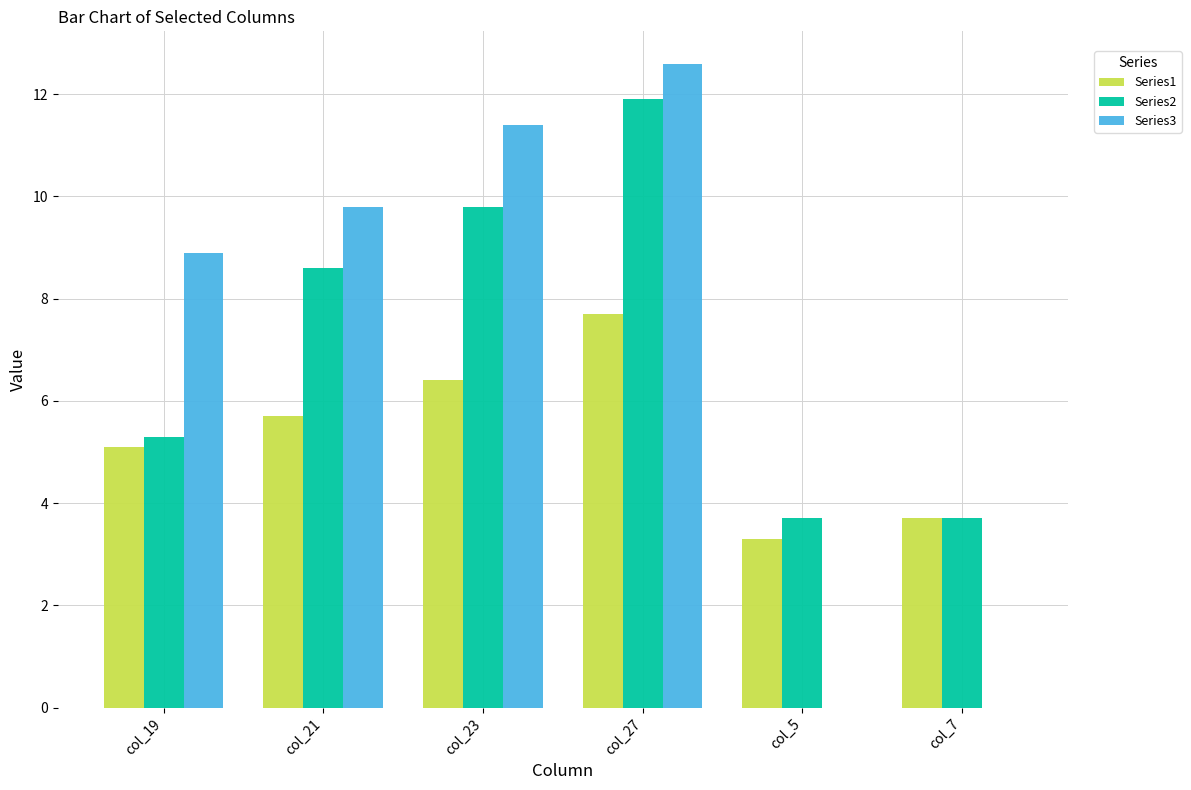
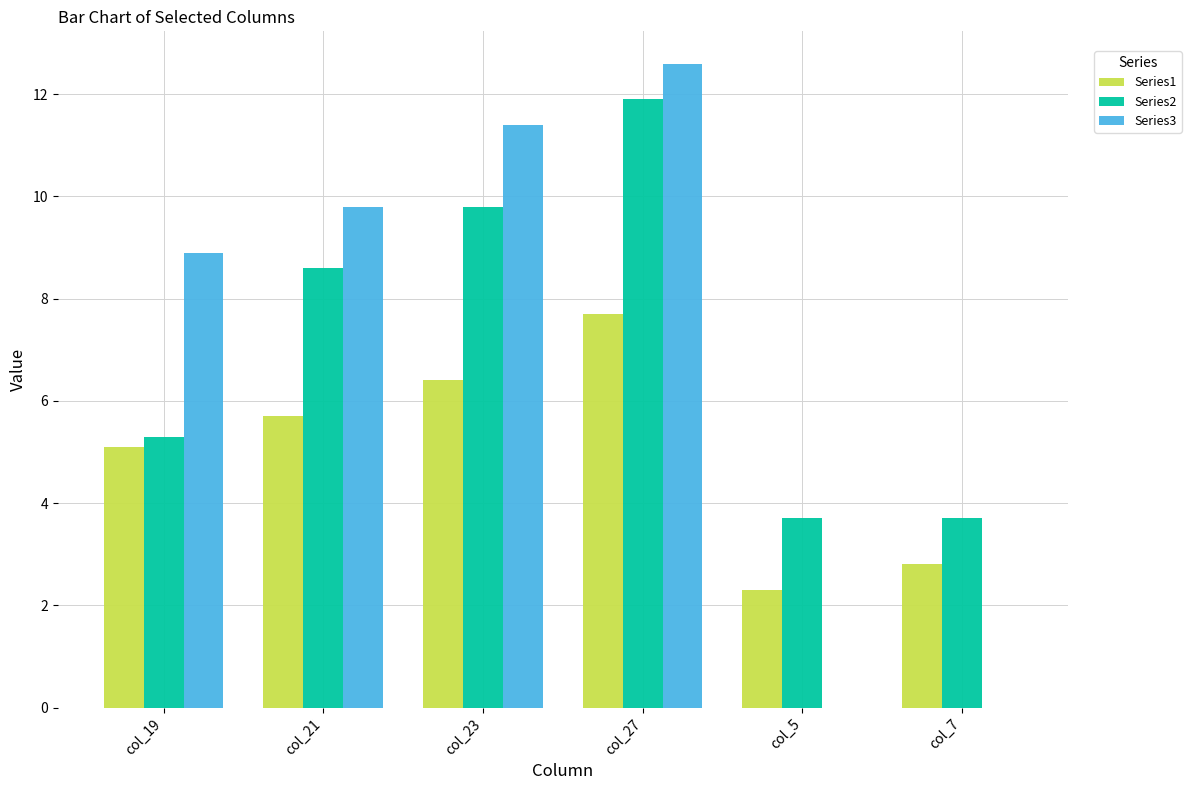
Series1, col_5: 3.3 -> 2.3
Series1, col_7: 3.7 -> 2.8
